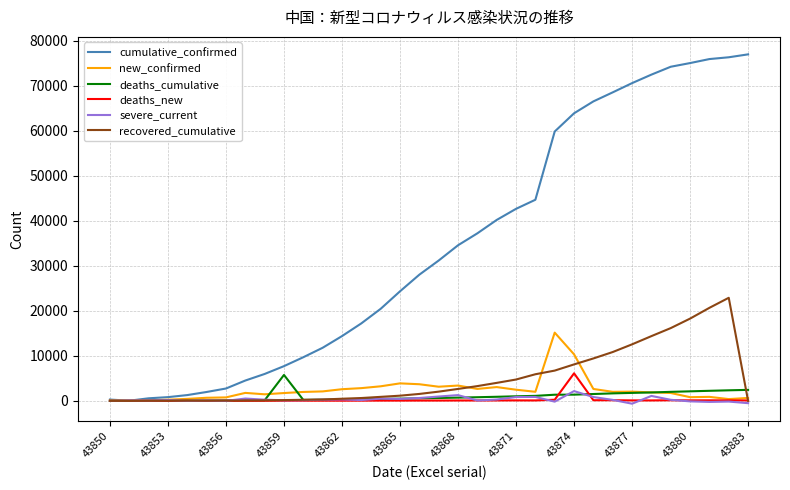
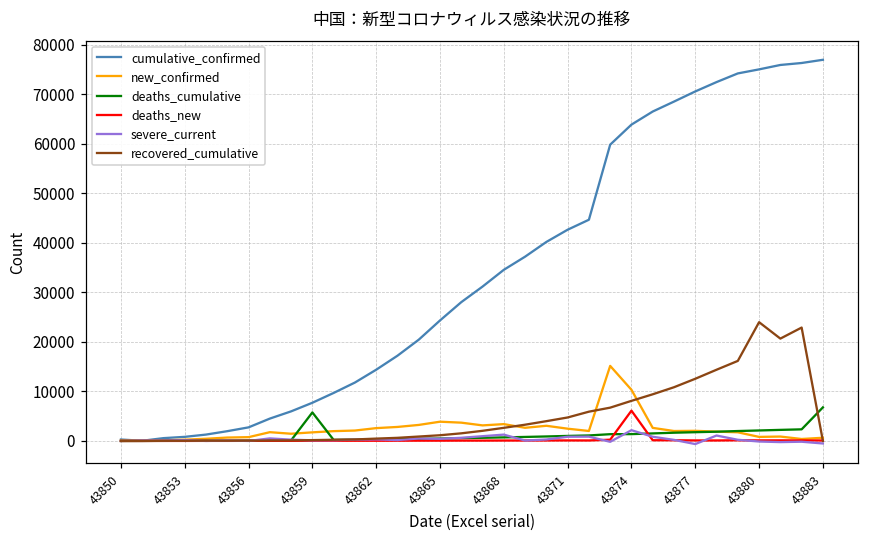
recovered_cumulative, 43880: 18000 -> 24000
deaths_cumulative, 43883: 2000 -> 7000
